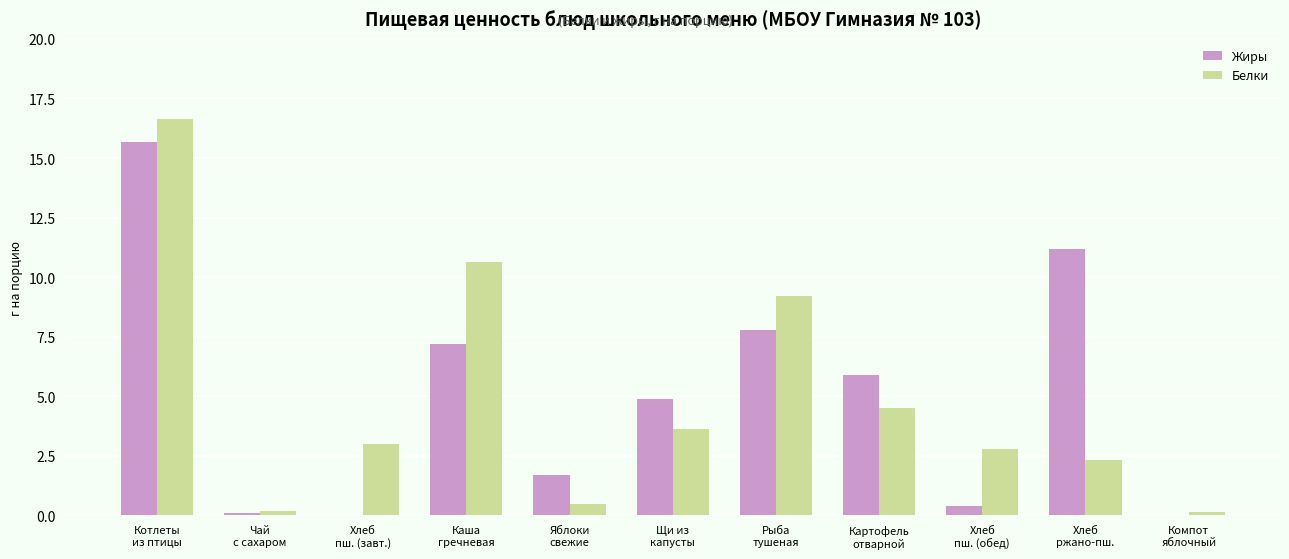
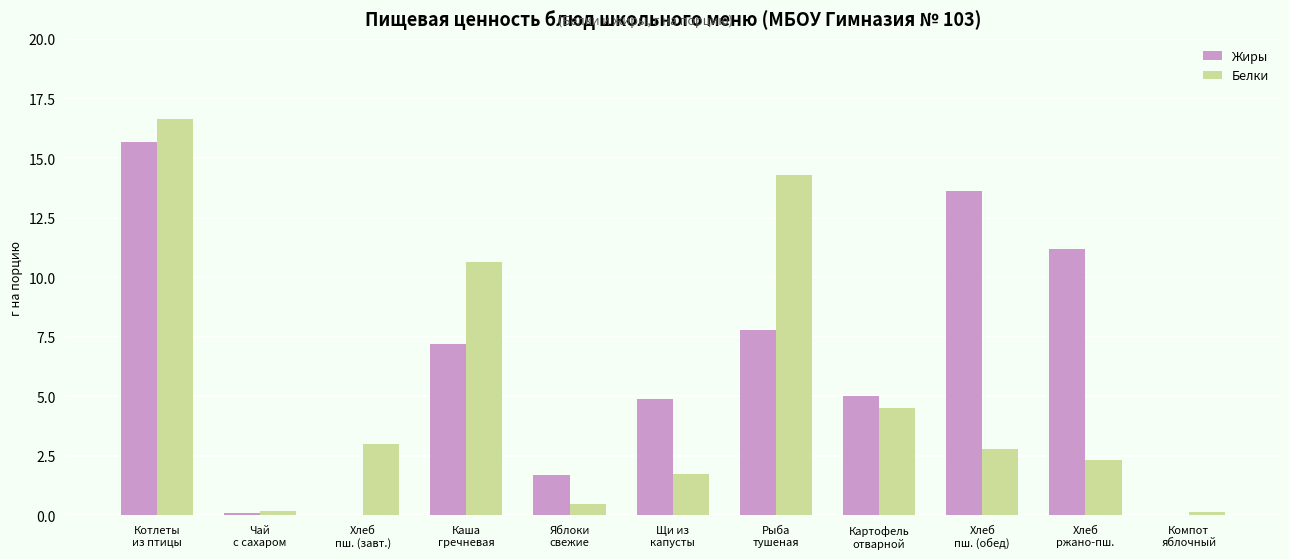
Белки, Щи из капусты: 3.6 -> 1.7
Белки, Рыба тушеная: 9.2 -> 14.3
Жиры, Картофель отварной: 5.9 -> 5.0
Жиры, Хлеб пш. (обед): 0.4 -> 13.6
